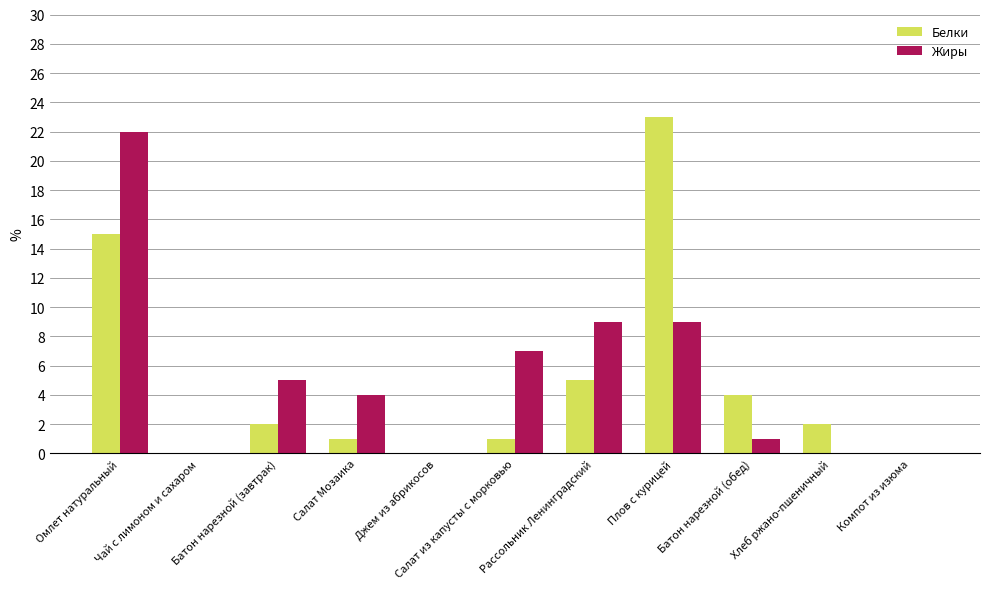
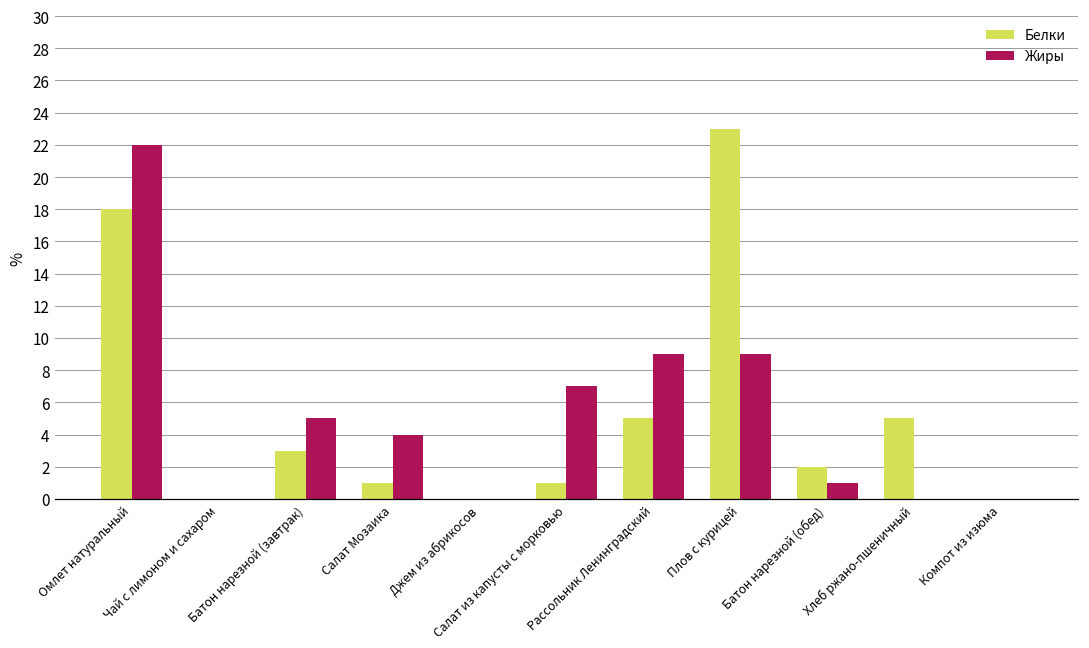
Белки, Омлет натуральный: 15 -> 18
Белки, Батон нарезной (завтрак): 2 -> 3
Белки, Батон нарезной (обед): 4 -> 2
Белки, Хлеб ржано-пшеничный: 2 -> 5
